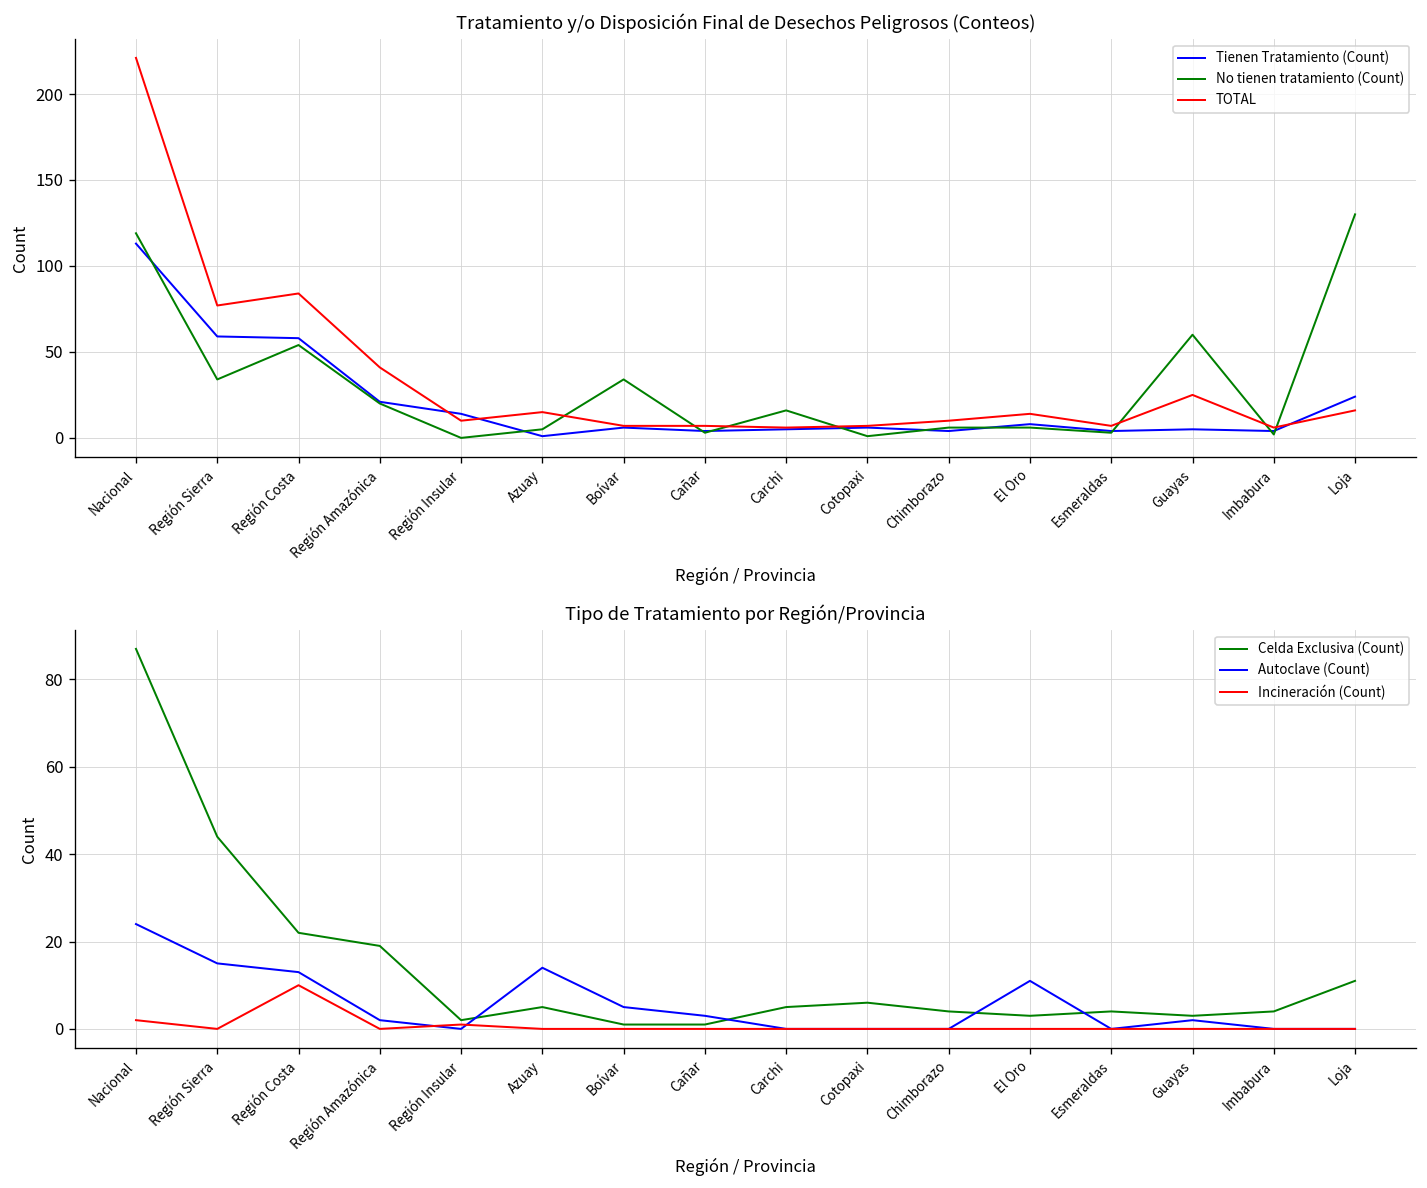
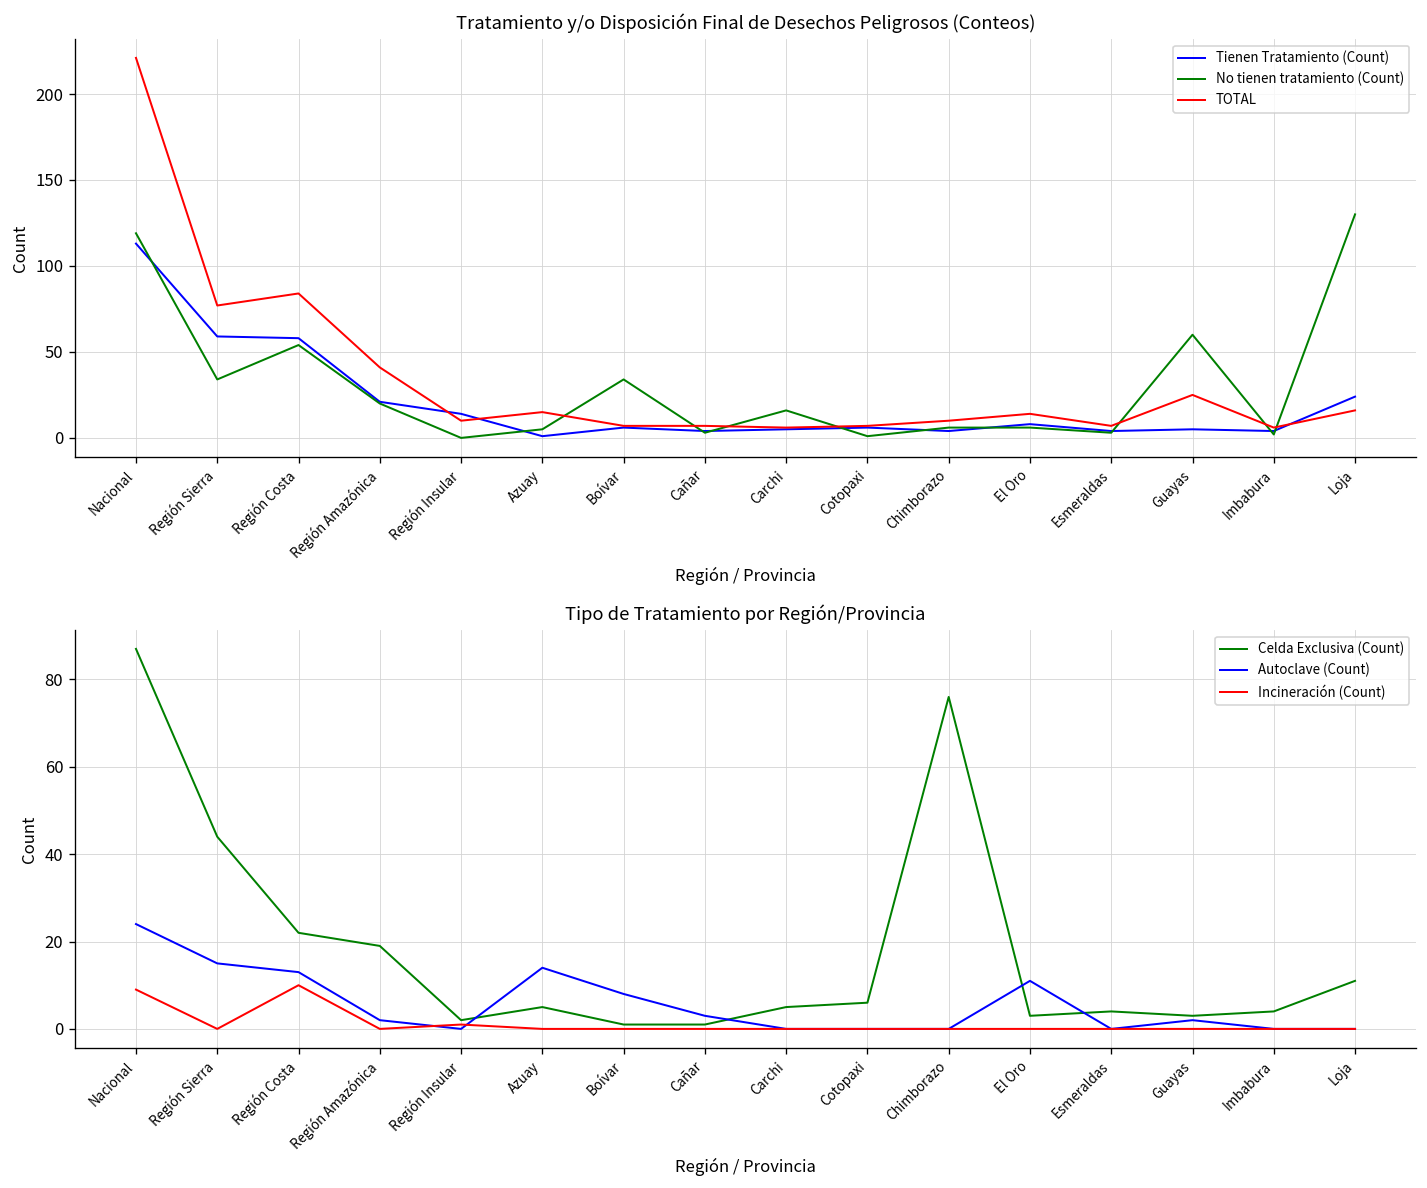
Tipo de Tratamiento por Región/Provincia, Incineración (Count), Nacional: 2 -> 9
Tipo de Tratamiento por Región/Provincia, Autoclave (Count), Boívar: 5 -> 8
Tipo de Tratamiento por Región/Provincia, Celda Exclusiva (Count), Chimborazo: 4 -> 76
